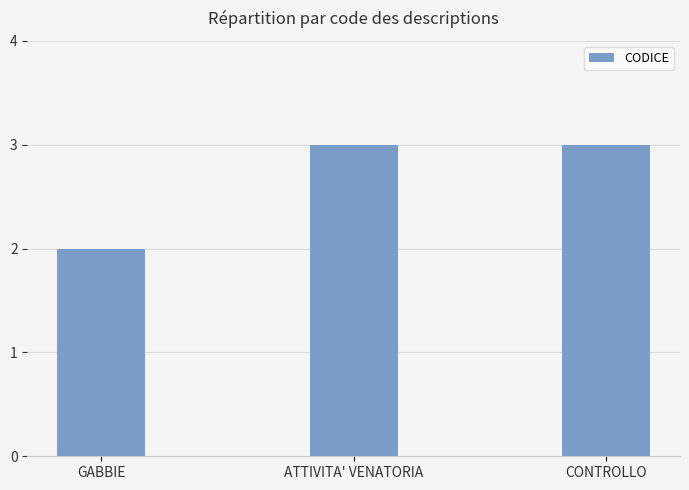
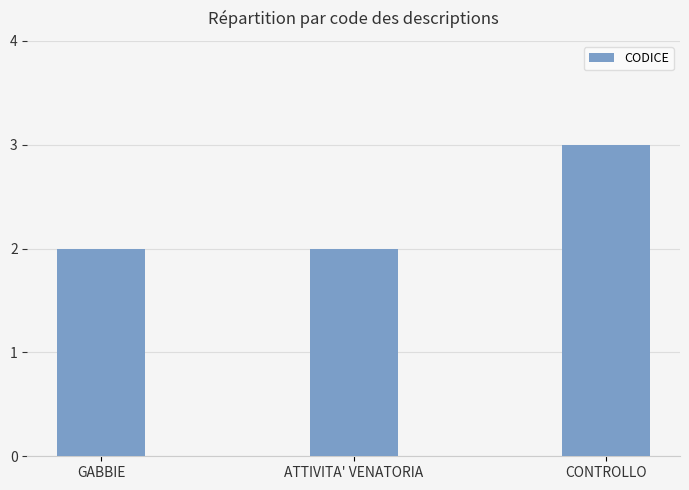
ATTIVITA' VENATORIA: 3 -> 2
